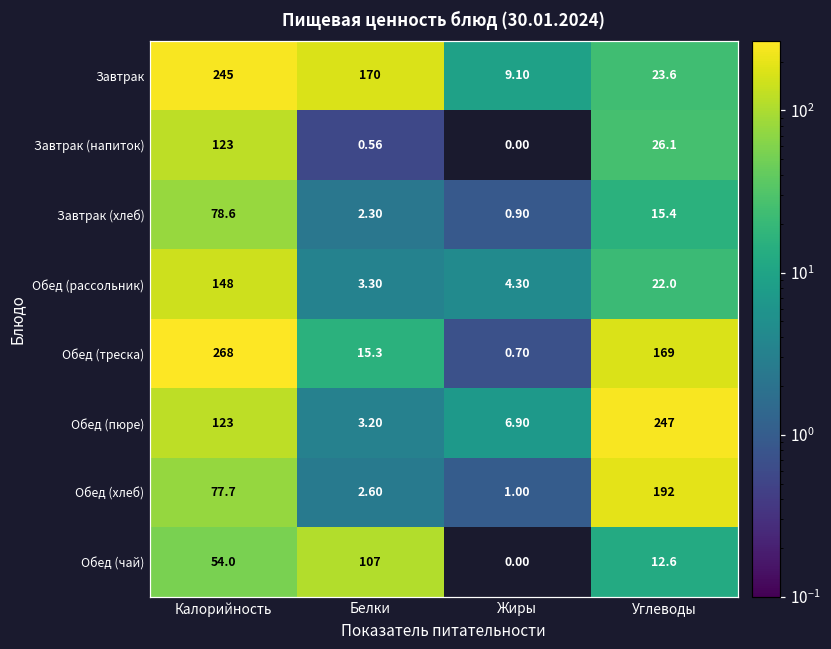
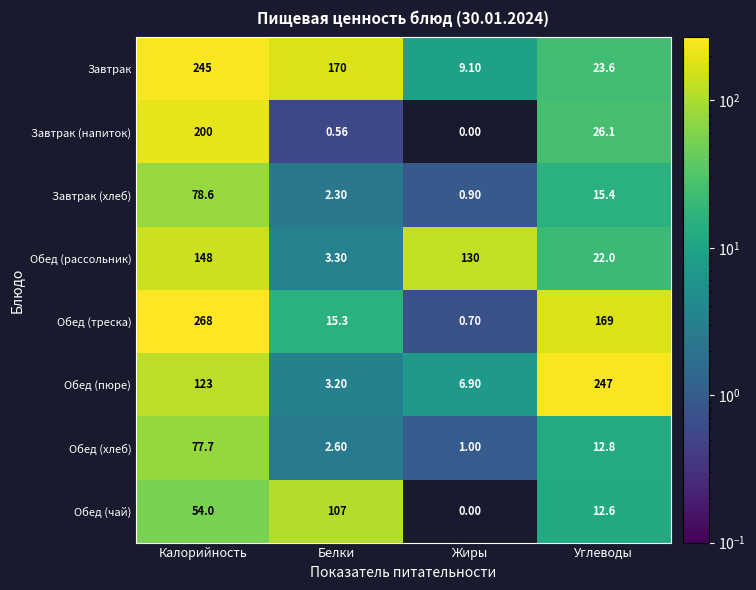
Завтрак (напиток), Калорийность: 123 -> 200
Обед (рассольник), Жиры: 4.30 -> 130
Обед (хлеб), Углеводы: 192 -> 12.8
